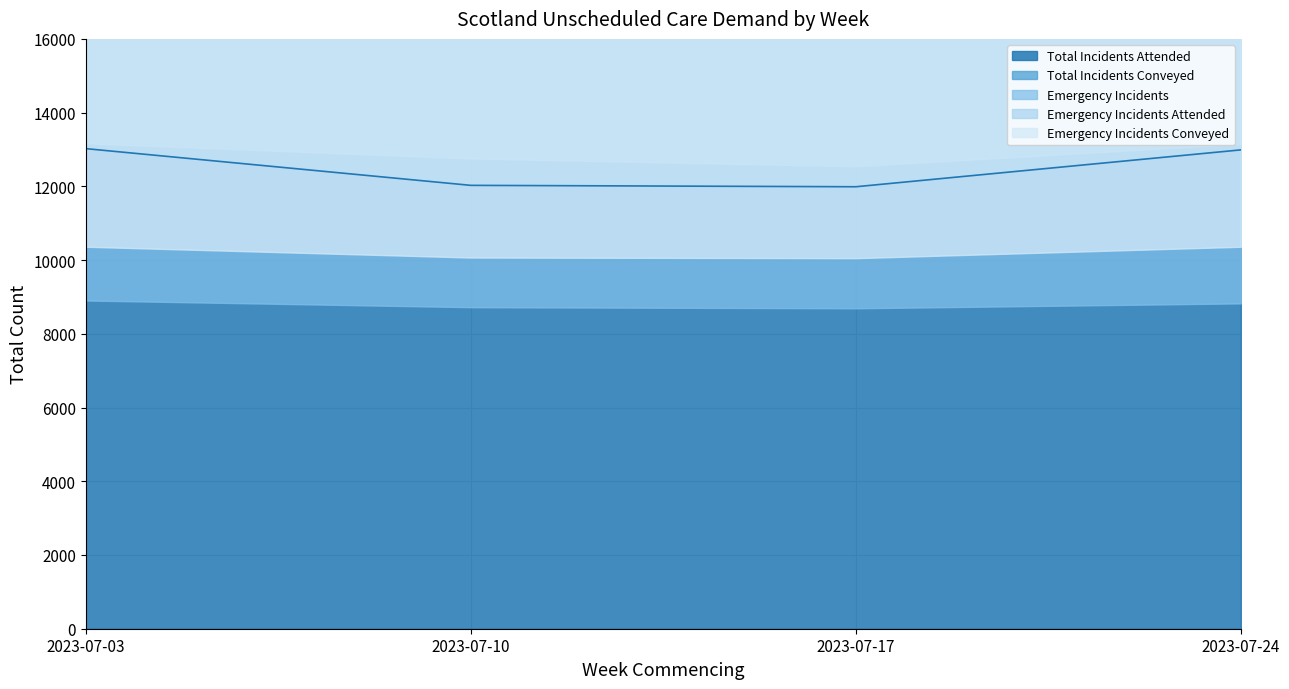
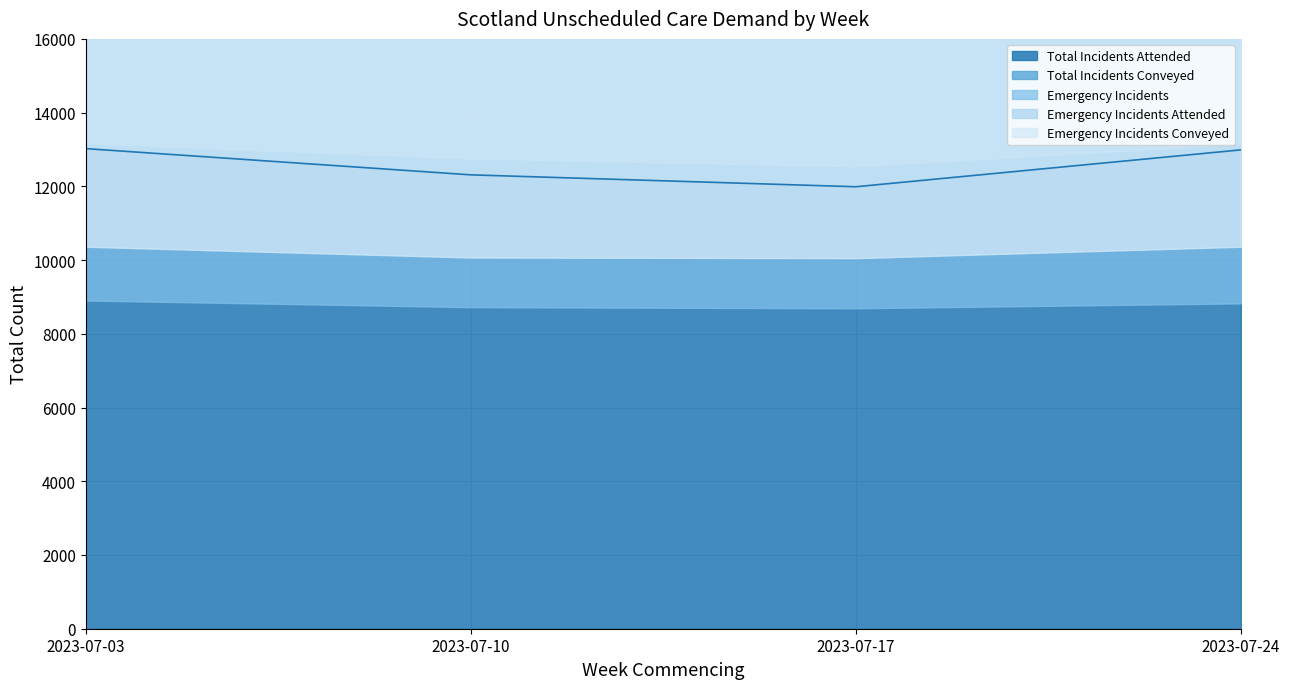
Total Incidents Attended, 2023-07-10: 12000 -> 12300
